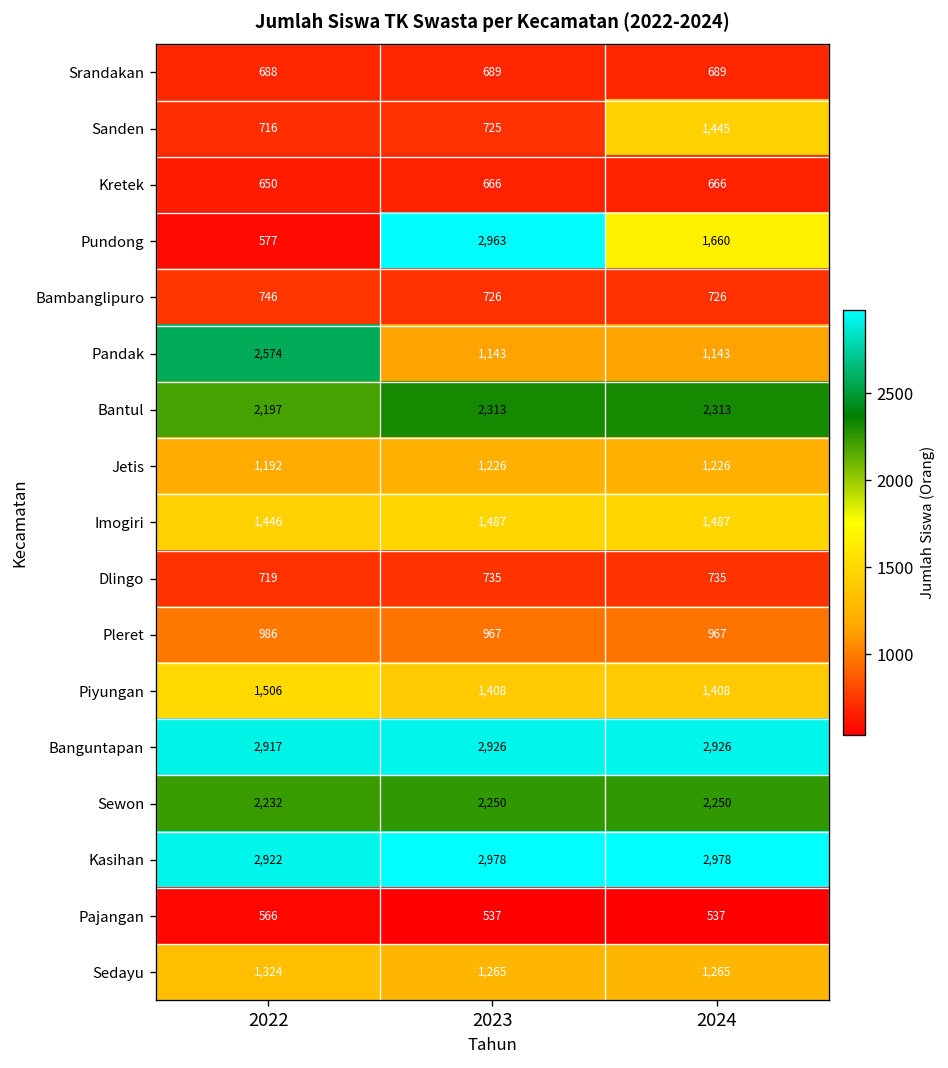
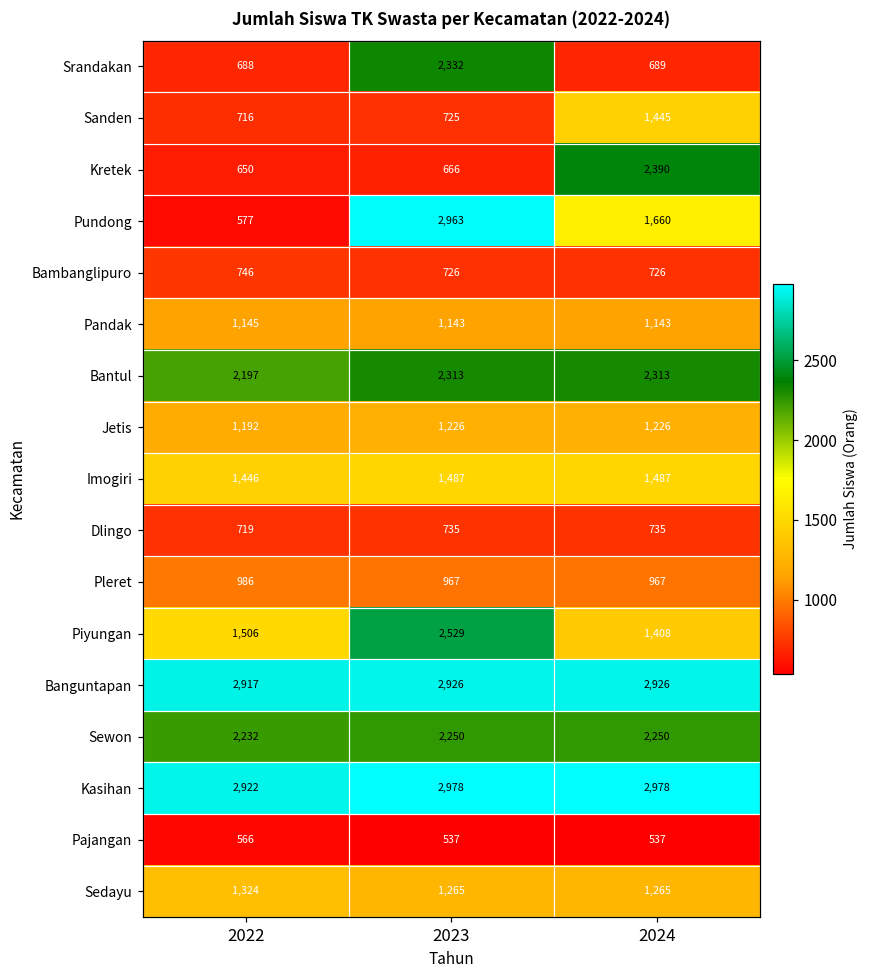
Srandakan, 2023: 689 -> 2,332
Kretek, 2024: 666 -> 2,390
Pandak, 2022: 2,574 -> 1,145
Piyungan, 2023: 1,408 -> 2,529
